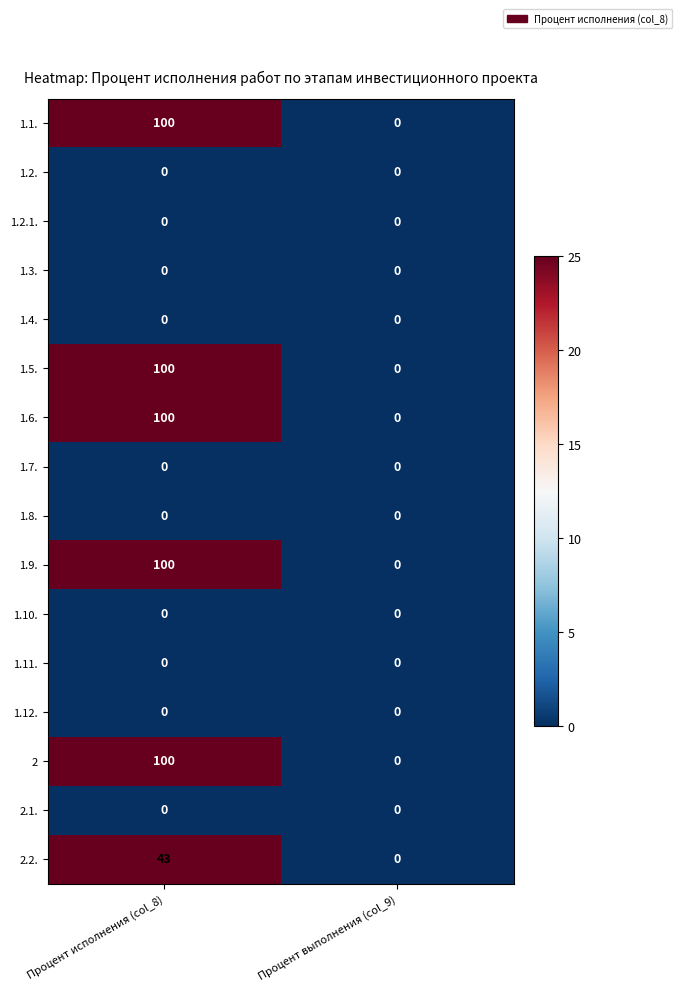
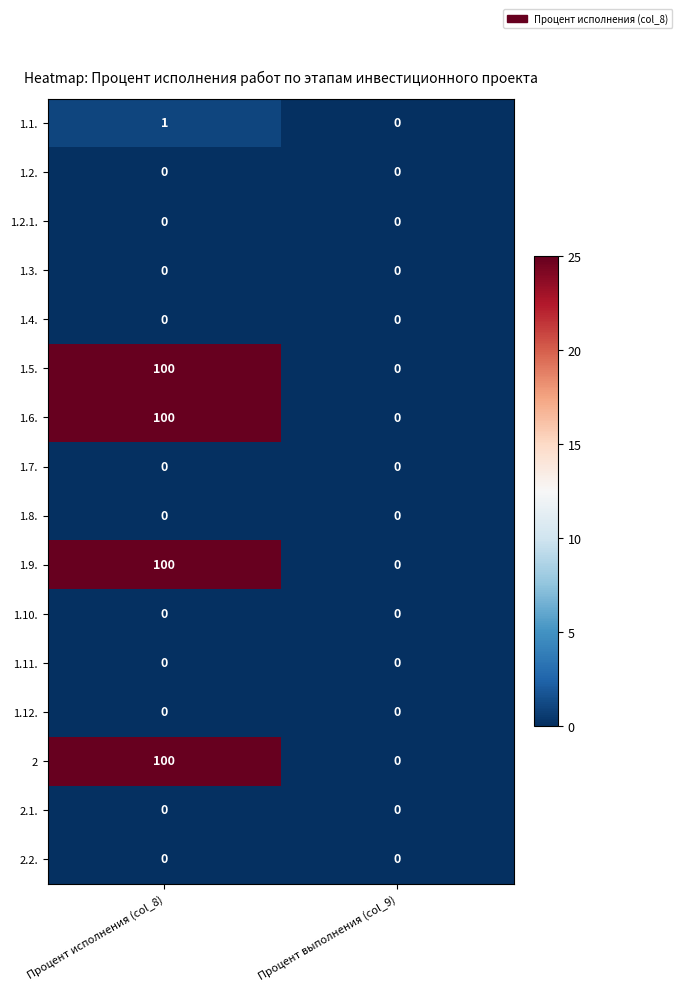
1.1., Процент исполнения (col_8): 100 -> 1
2.2., Процент исполнения (col_8): 43 -> 0
